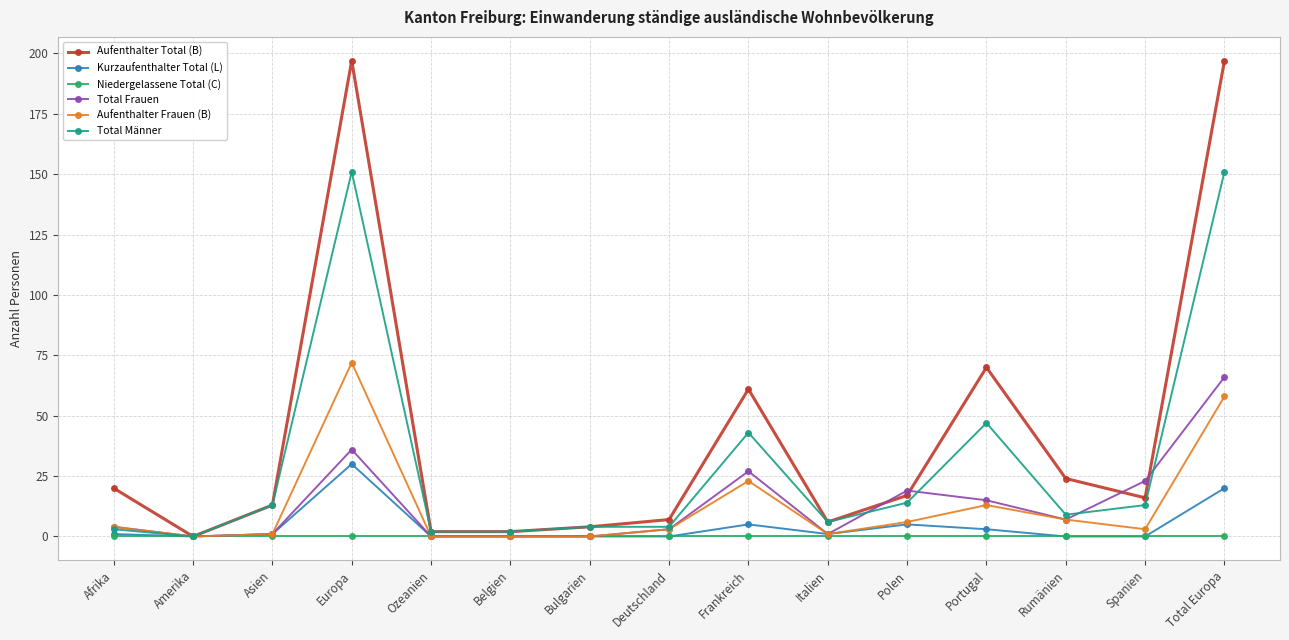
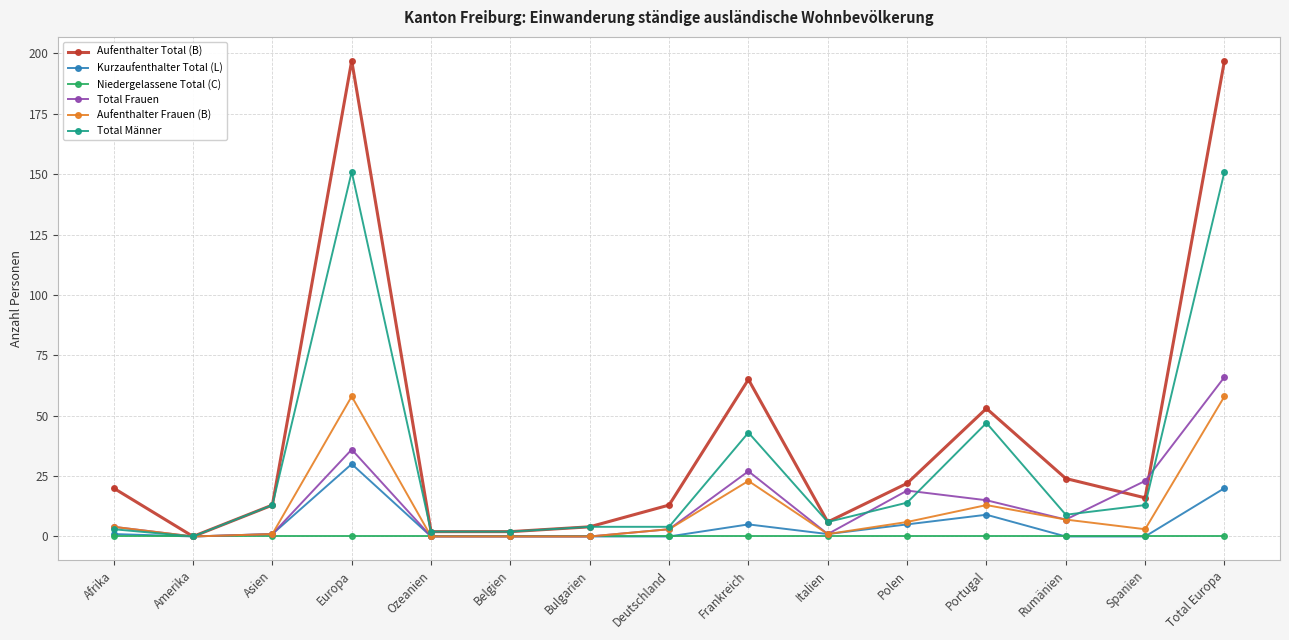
Aufenthalter Frauen (B), Europa: 72 -> 58
Aufenthalter Total (B), Deutschland: 7 -> 13
Aufenthalter Total (B), Frankreich: 61 -> 65
Aufenthalter Total (B), Polen: 17 -> 22
Aufenthalter Total (B), Portugal: 70 -> 53
Kurzaufenthalter Total (L), Portugal: 3 -> 9
